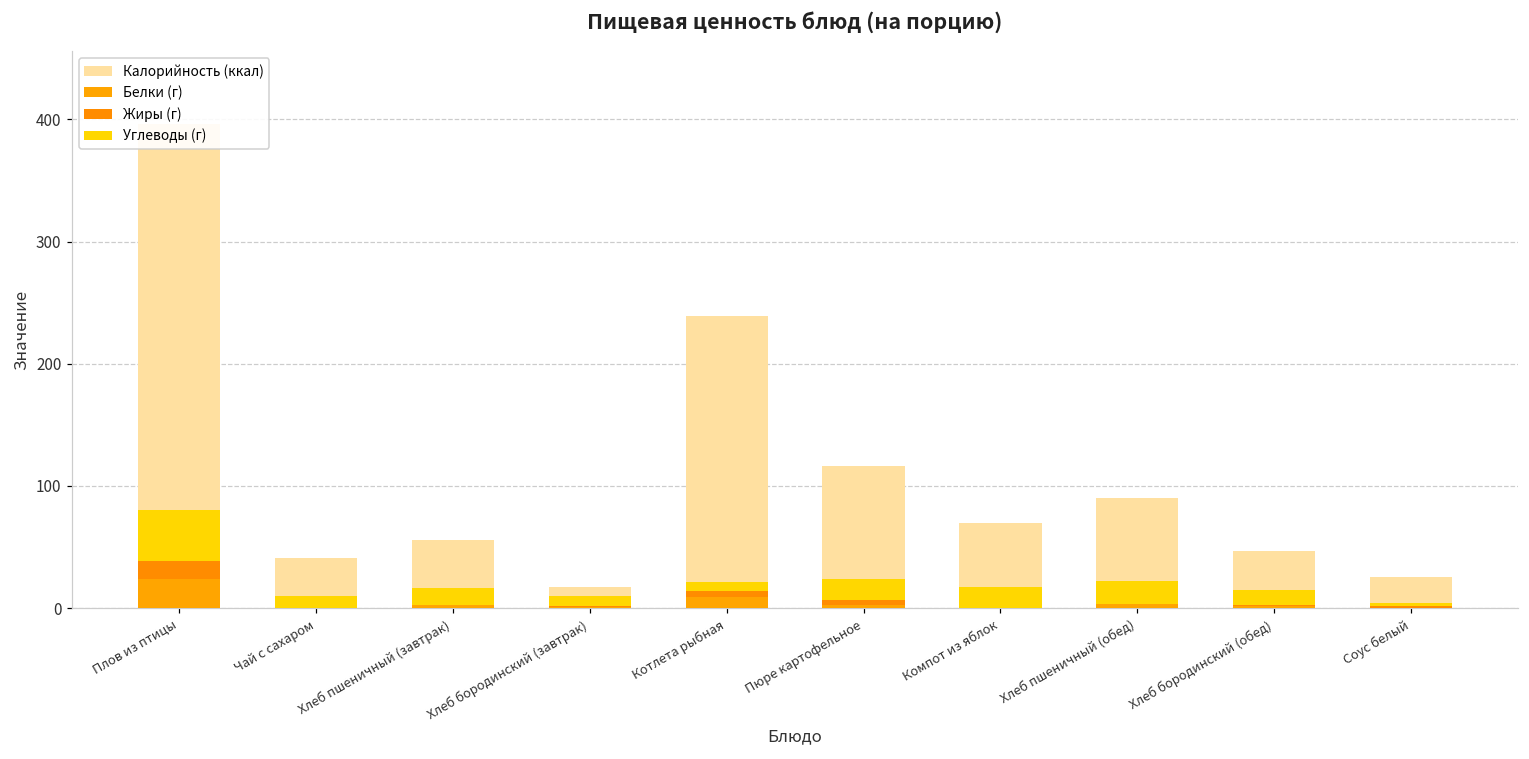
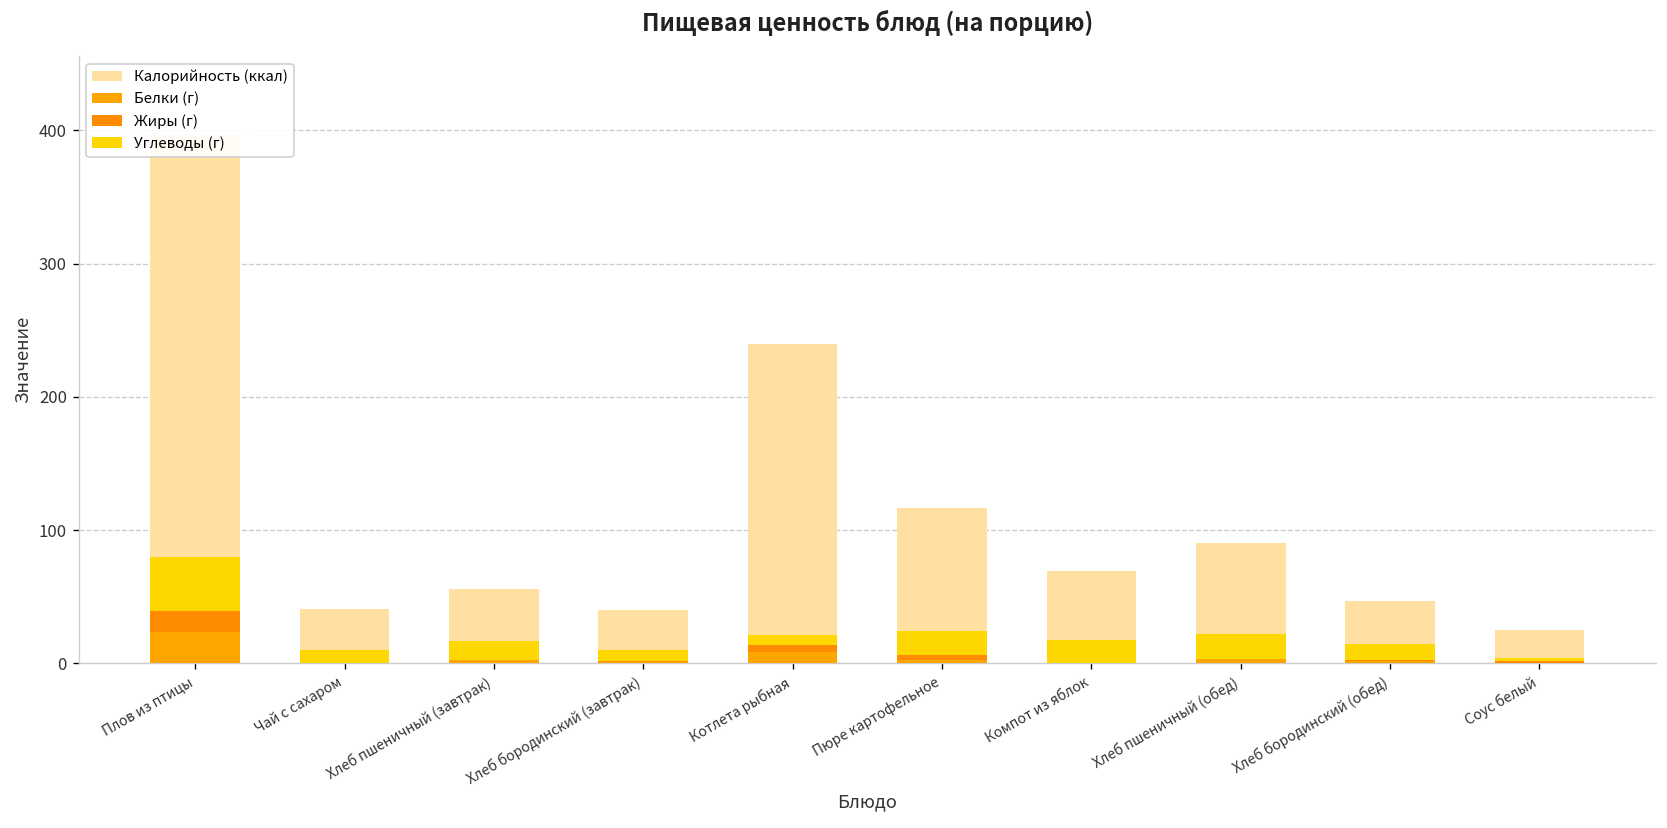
Калорийность (ккал), Хлеб бородинский (завтрак): 17 -> 40
